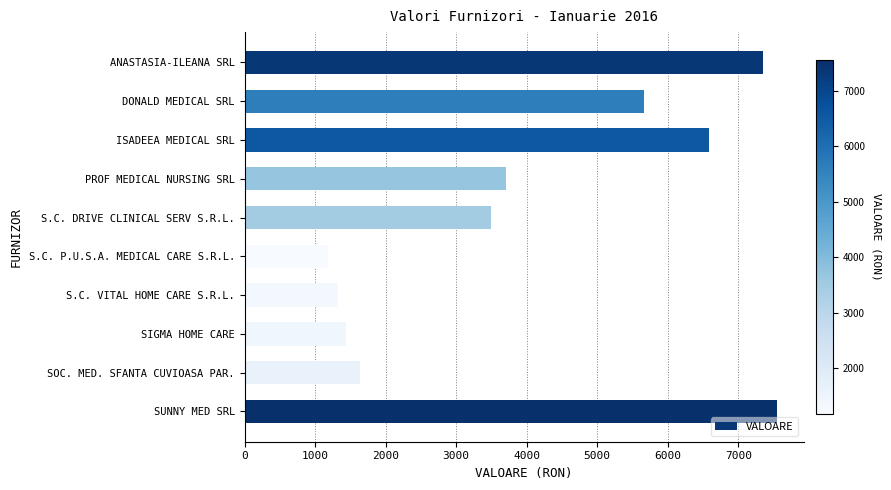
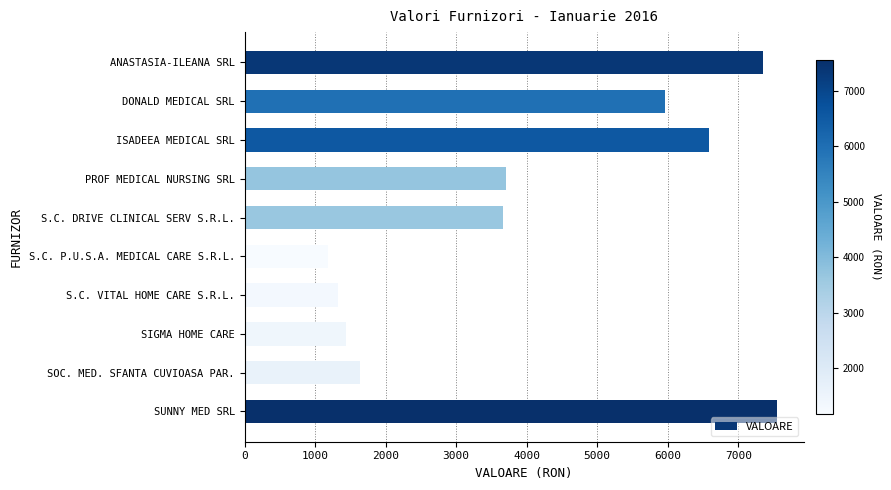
DONALD MEDICAL SRL: 5700 -> 6000
S.C. DRIVE CLINICAL SERV S.R.L.: 3500 -> 3700
